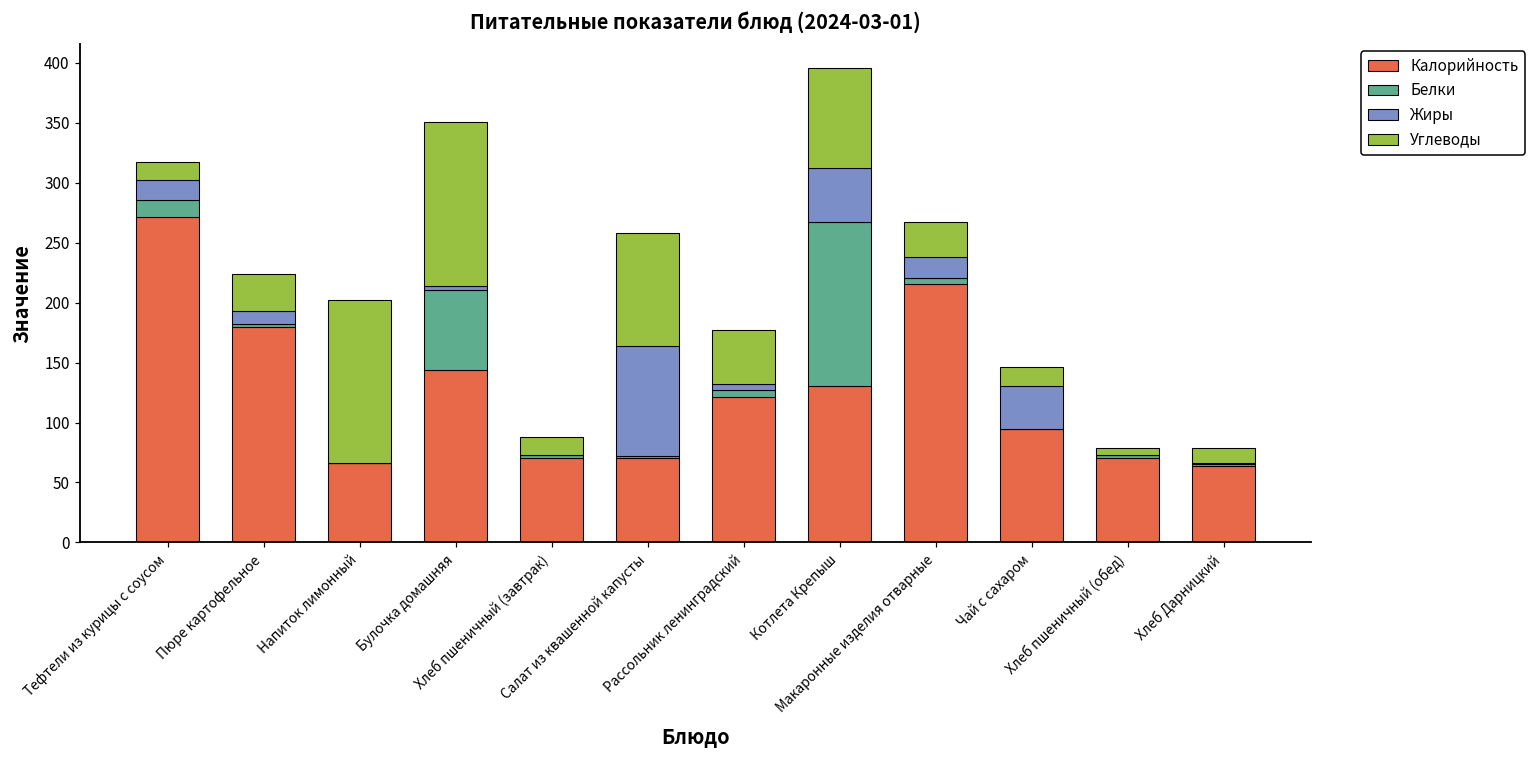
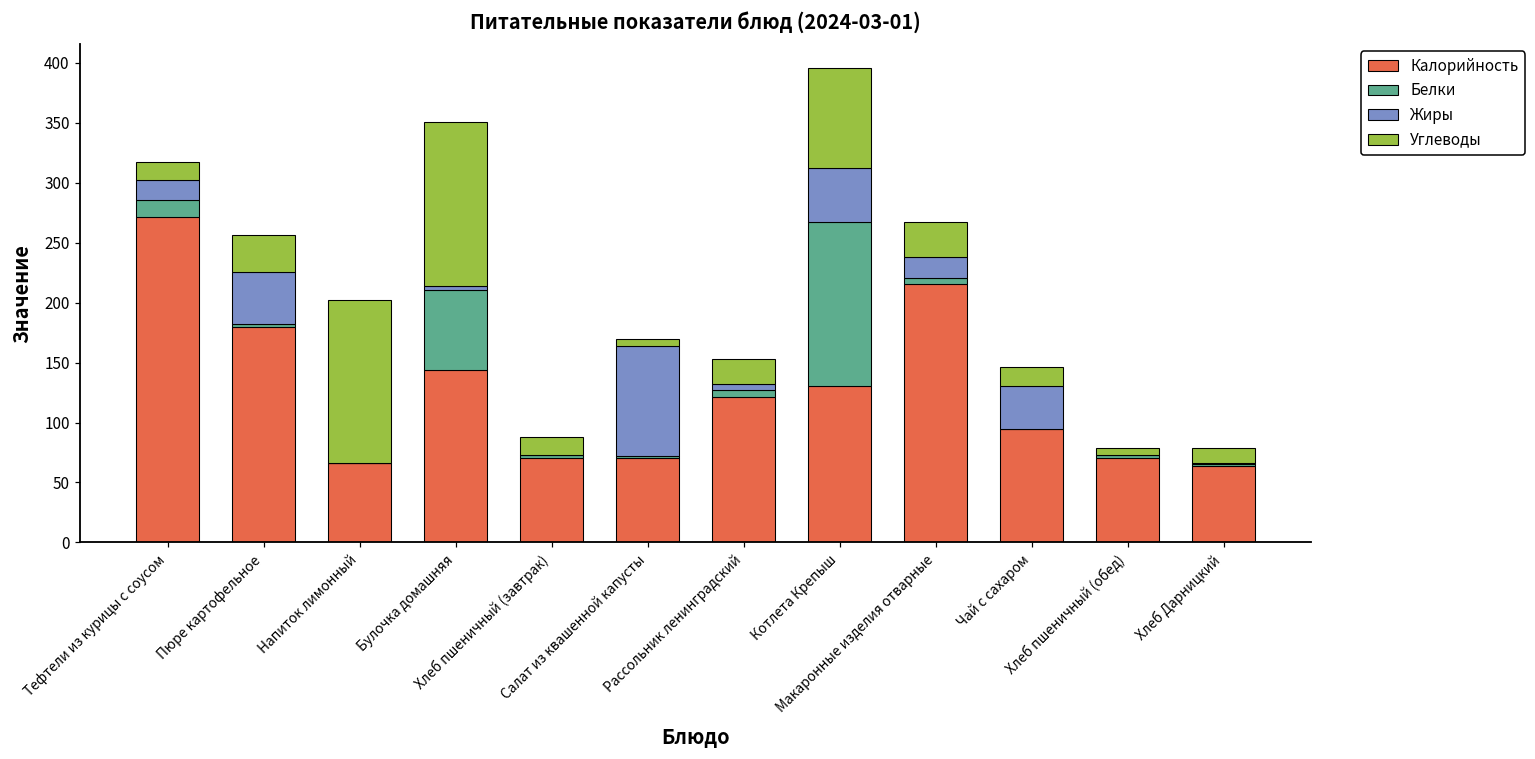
Жиры, Пюре картофельное: 11 -> 43
Углеводы, Салат из квашенной капусты: 94 -> 6
Углеводы, Рассольник ленинградский: 45 -> 22
